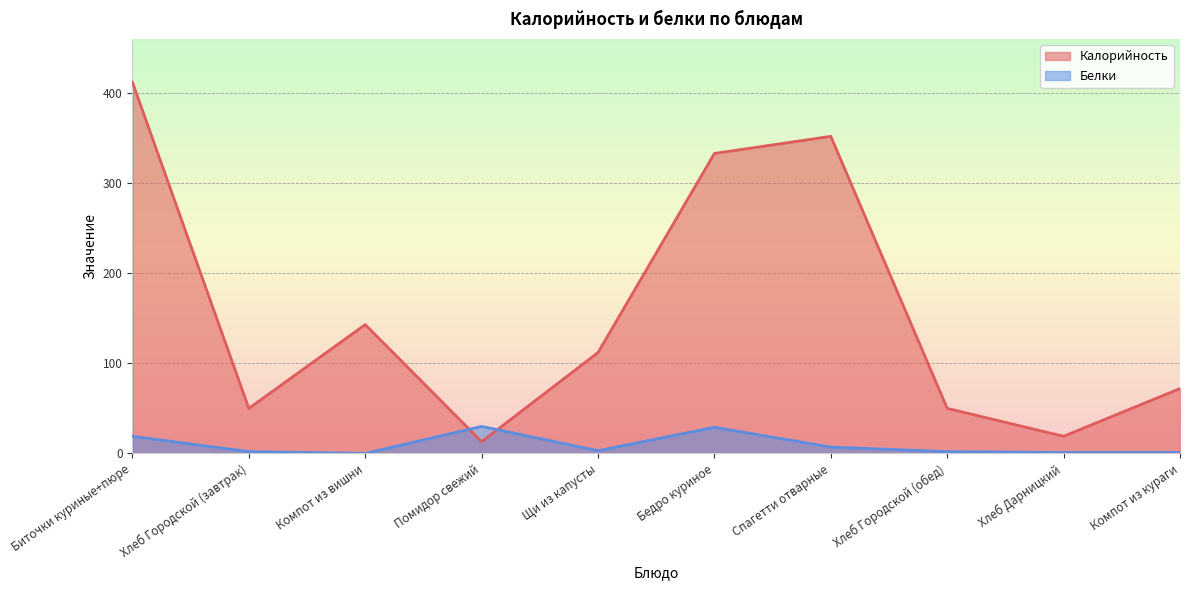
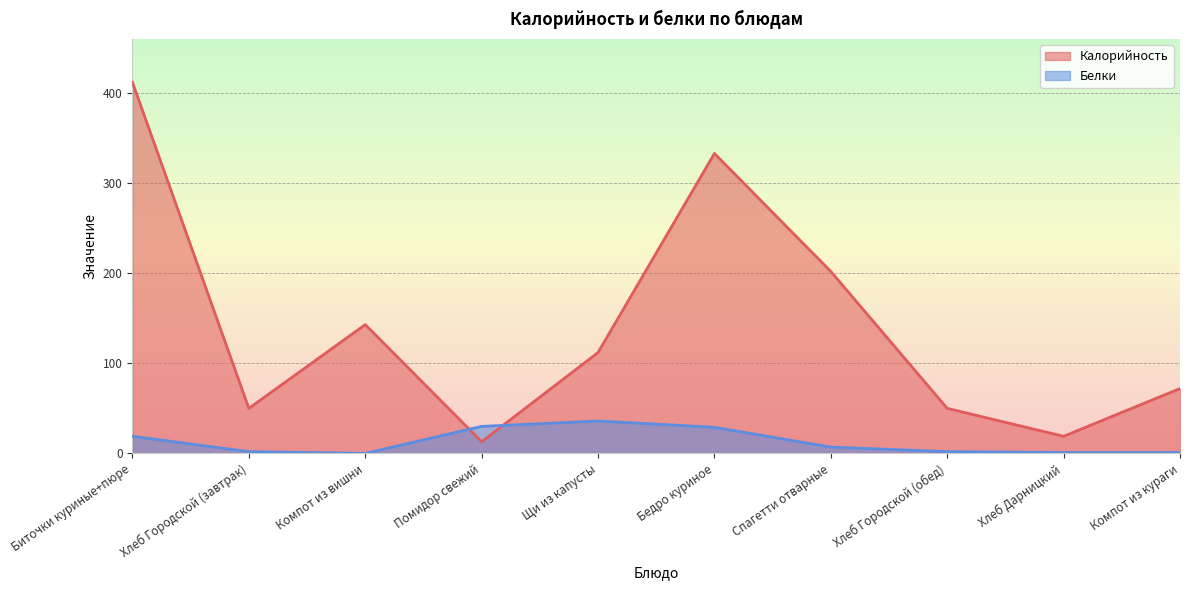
Белки, Щи из капусты: 0 -> 40
Калорийность, Спагетти отварные: 350 -> 200
